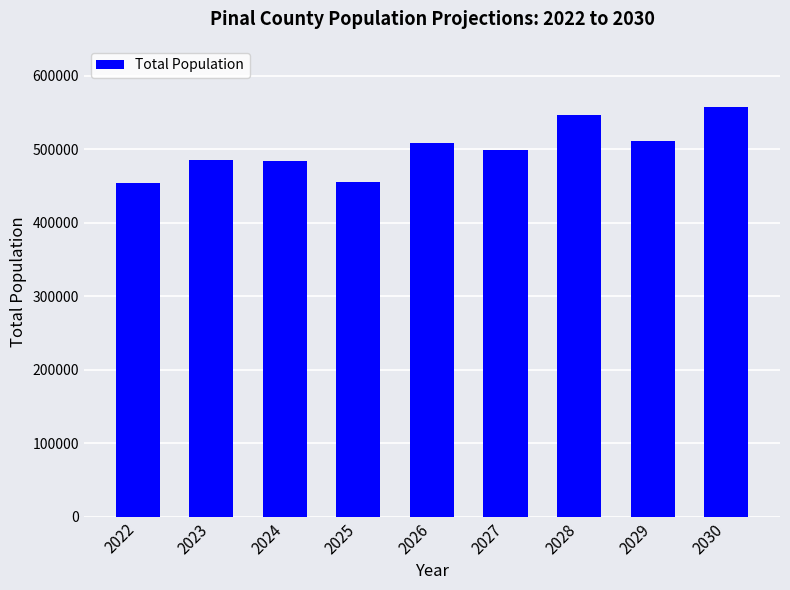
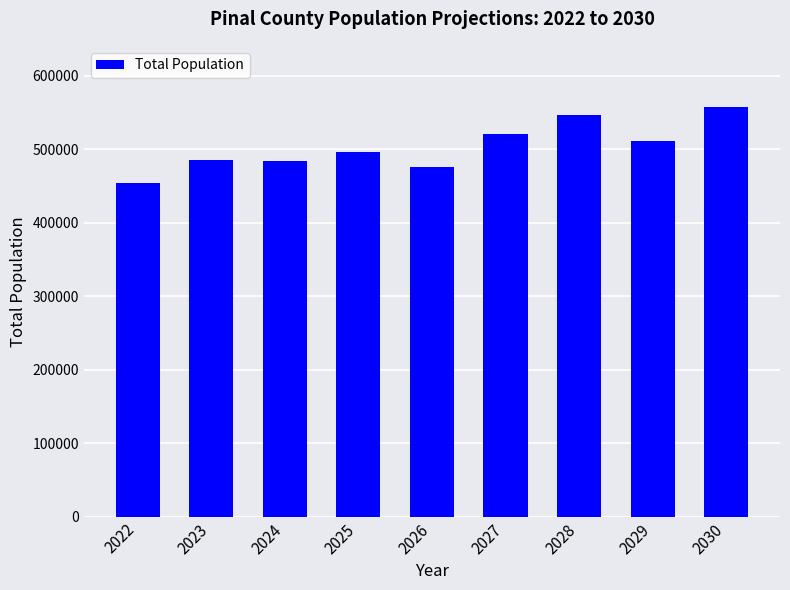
2025: 460000 -> 500000
2026: 510000 -> 480000
2027: 500000 -> 520000
